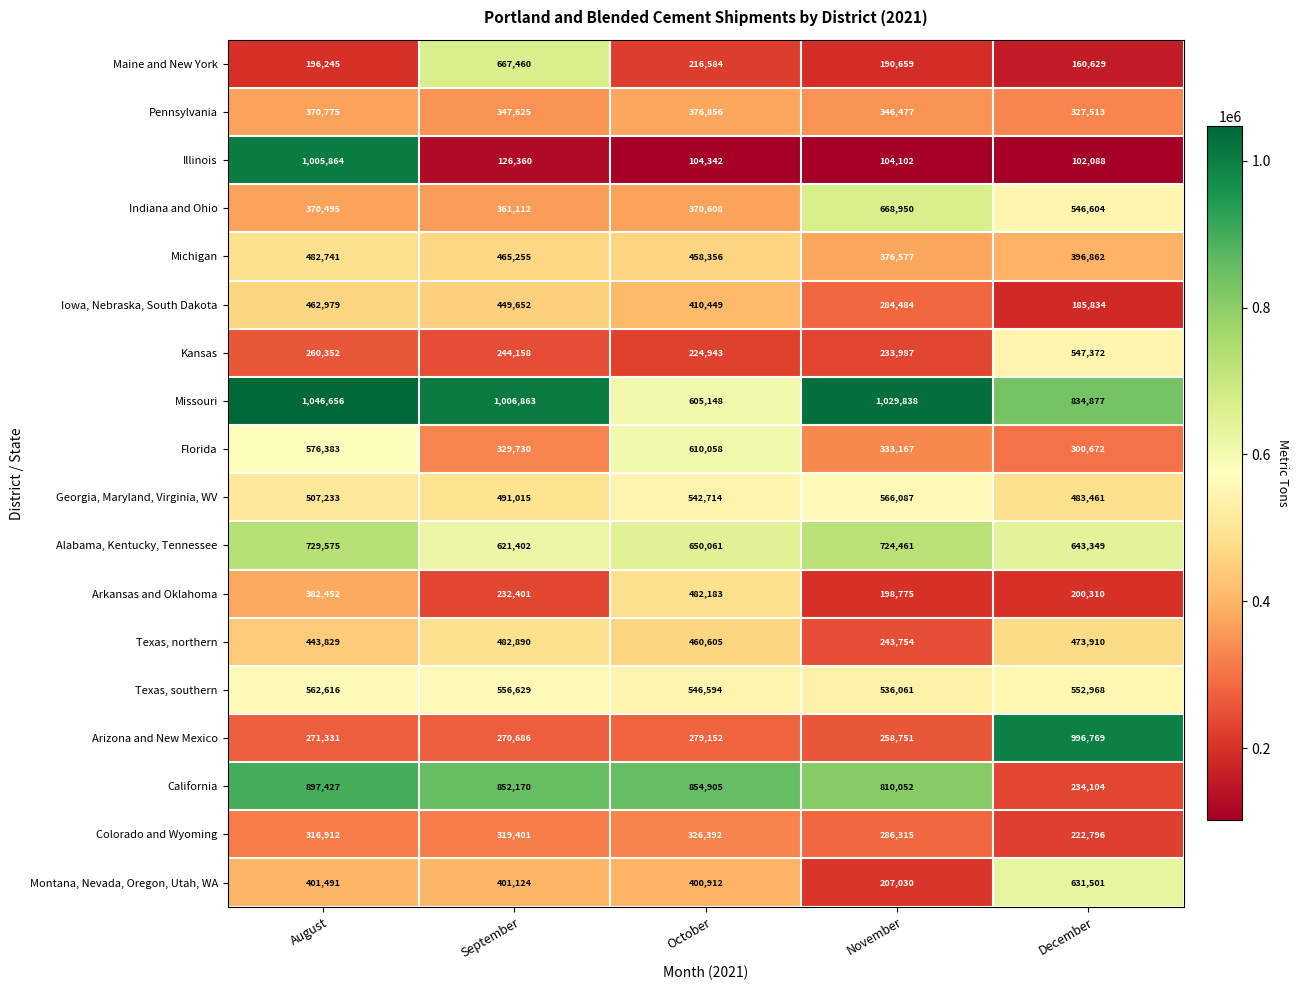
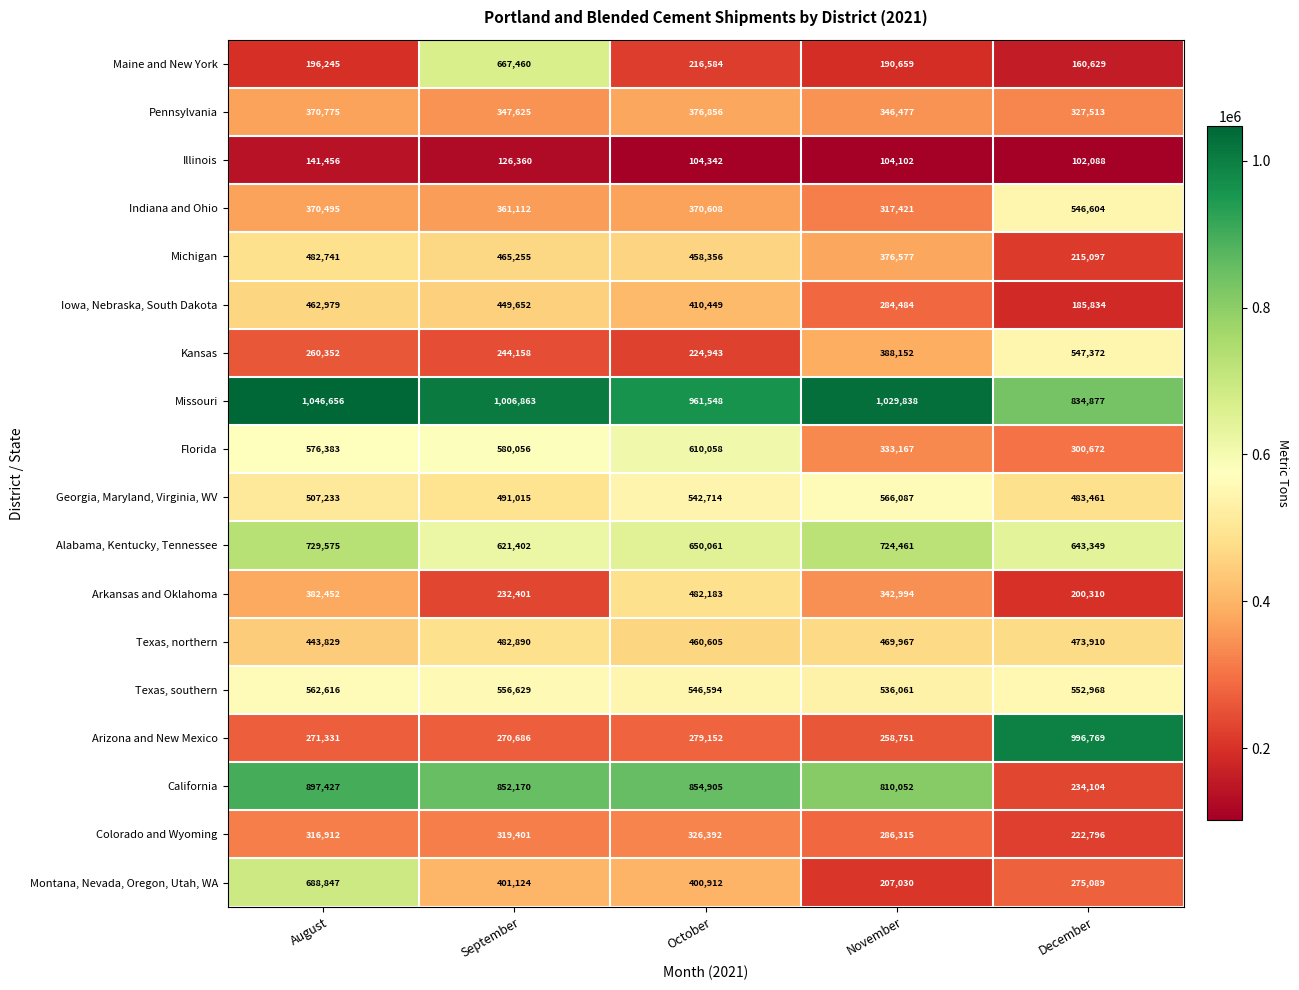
Illinois, August: 1,005,864 -> 141,456
Indiana and Ohio, November: 668,950 -> 317,421
Michigan, December: 396,862 -> 215,097
Kansas, November: 233,987 -> 388,152
Missouri, October: 605,148 -> 961,548
Florida, September: 329,730 -> 580,056
Arkansas and Oklahoma, November: 198,775 -> 342,994
Texas, northern, November: 243,754 -> 469,967
Montana, Nevada, Oregon, Utah, WA, August: 401,491 -> 688,847
Montana, Nevada, Oregon, Utah, WA, December: 631,501 -> 275,089
